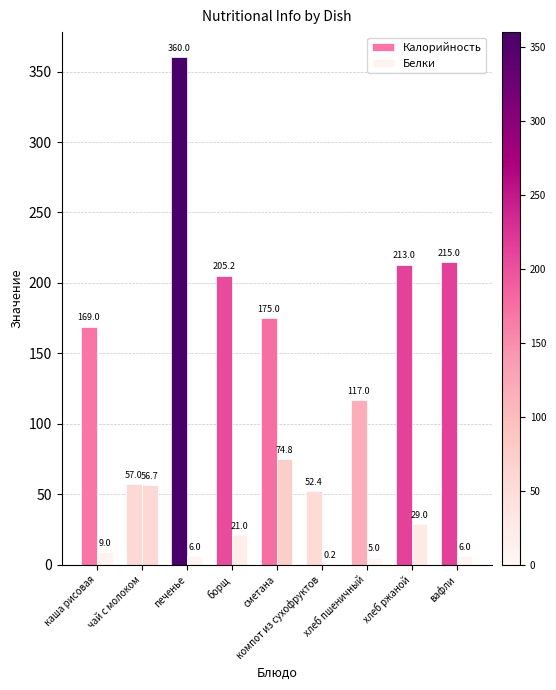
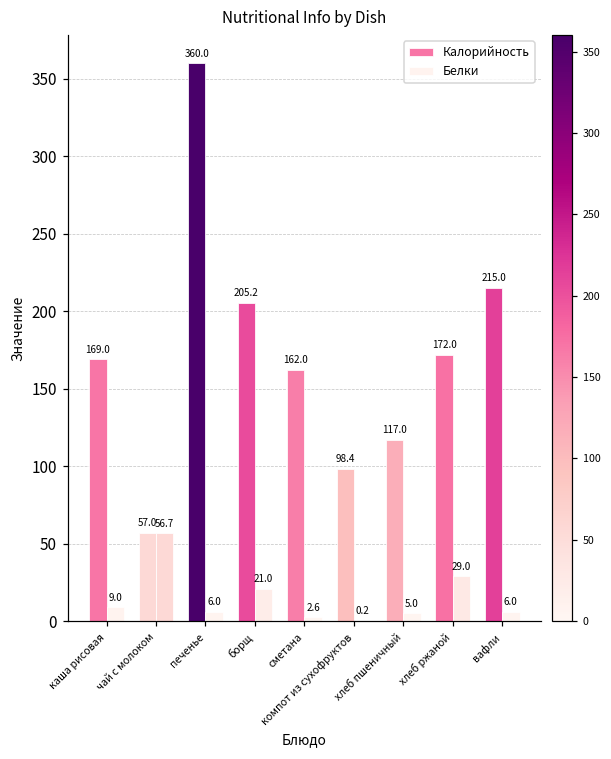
Калорийность, сметана: 175.0 -> 162.0
Белки, сметана: 74.8 -> 2.6
Калорийность, компот из сухофруктов: 52.4 -> 98.4
Калорийность, хлеб ржаной: 213.0 -> 172.0
